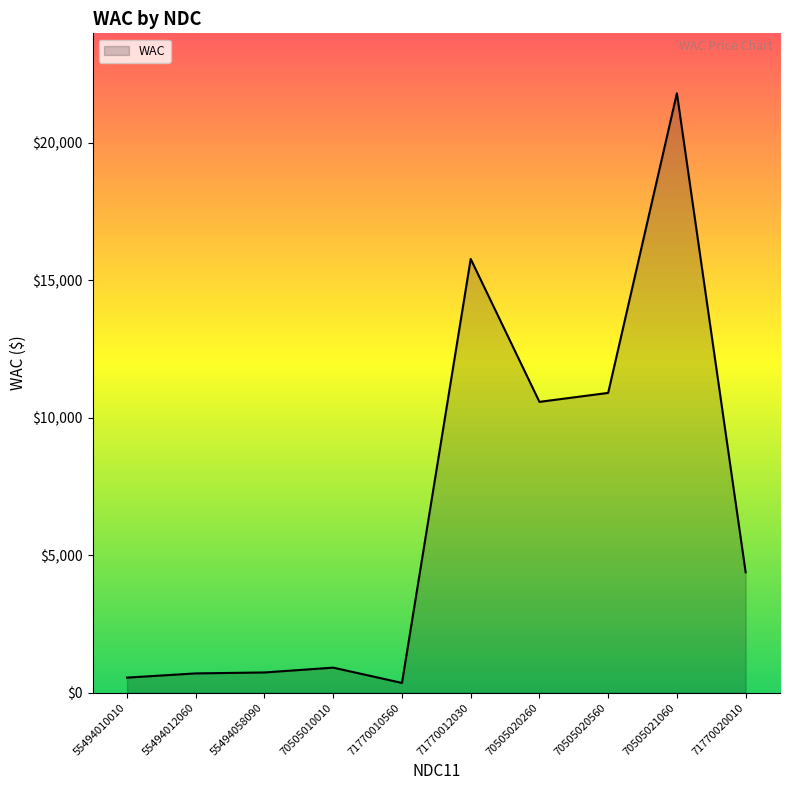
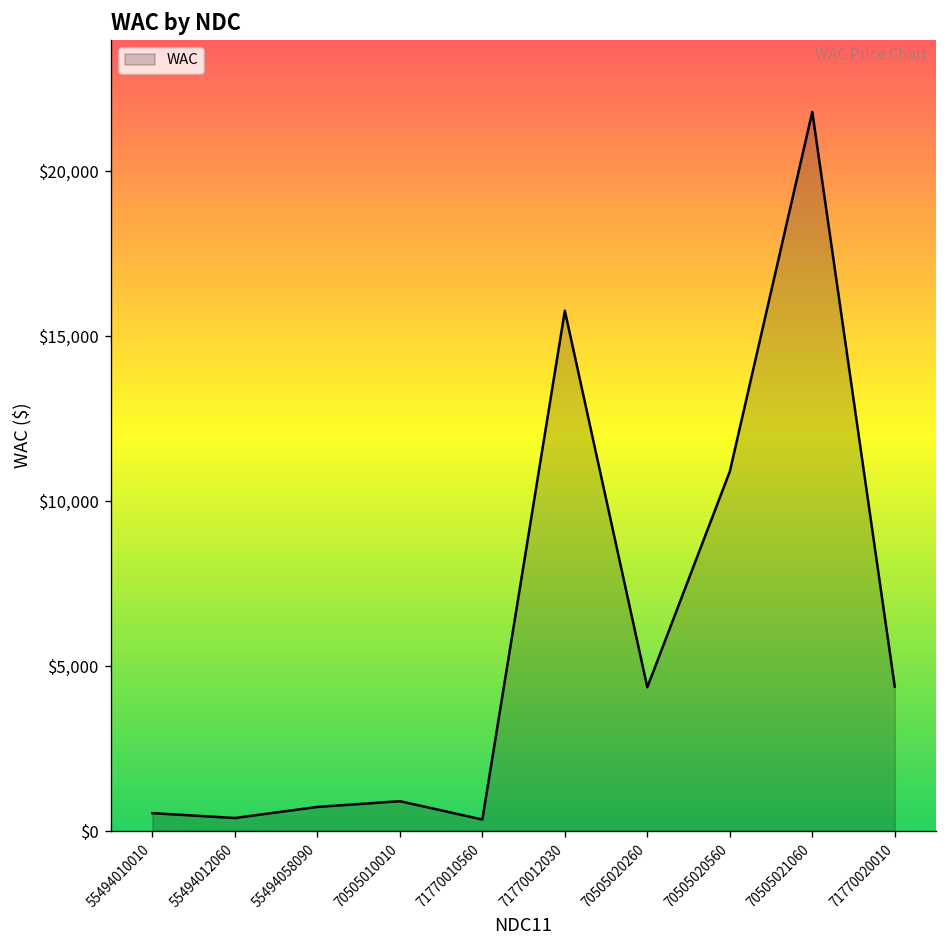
55494012060: $700 -> $400
70505020260: $10,600 -> $4,400
